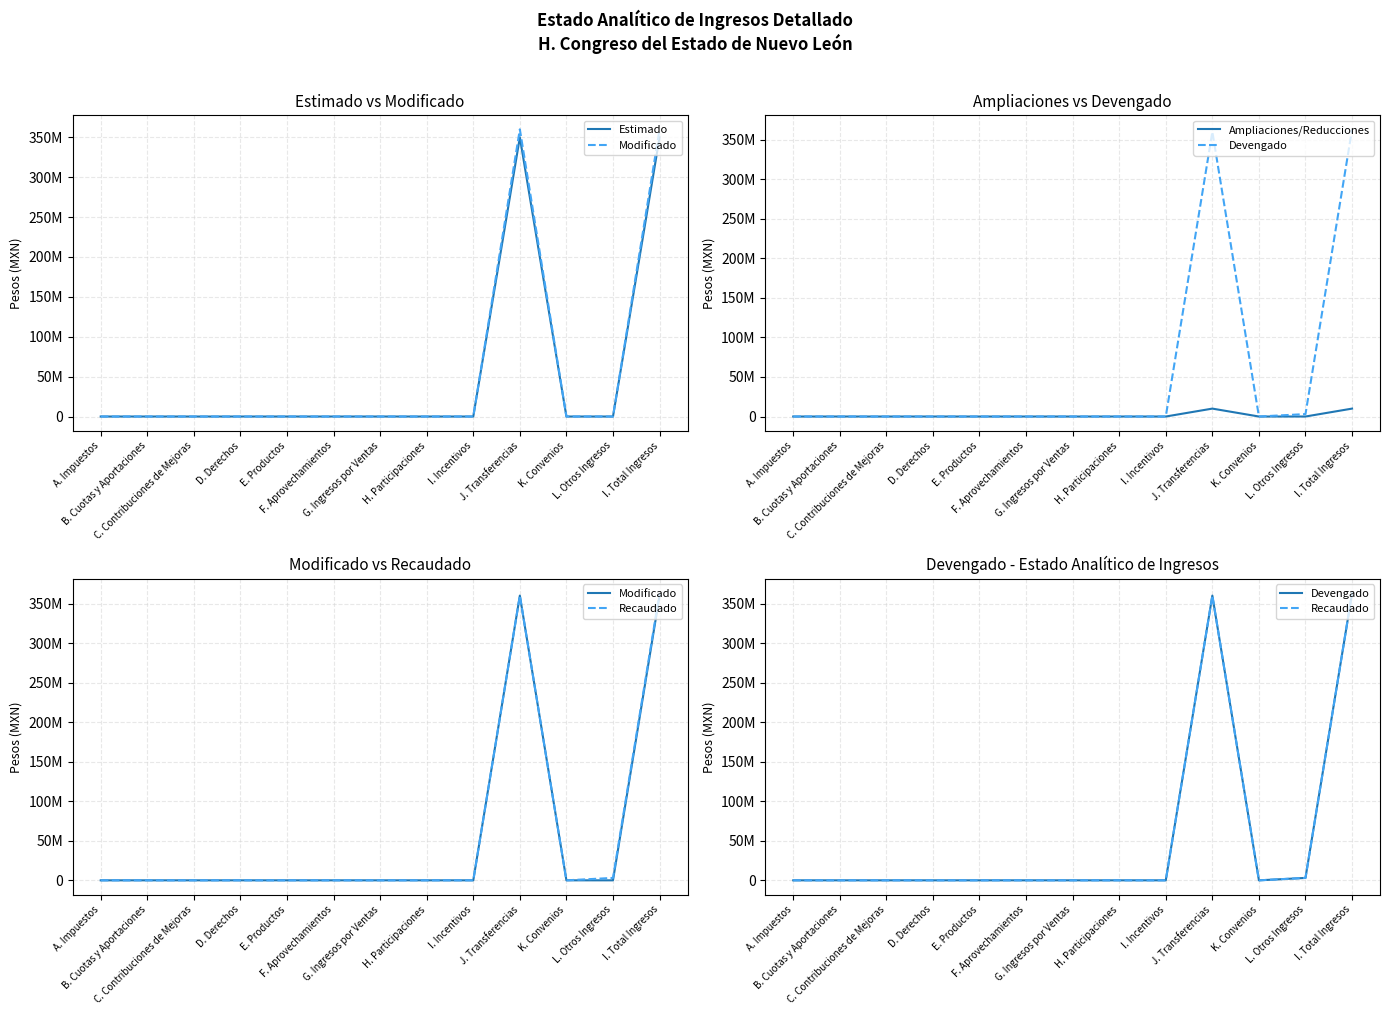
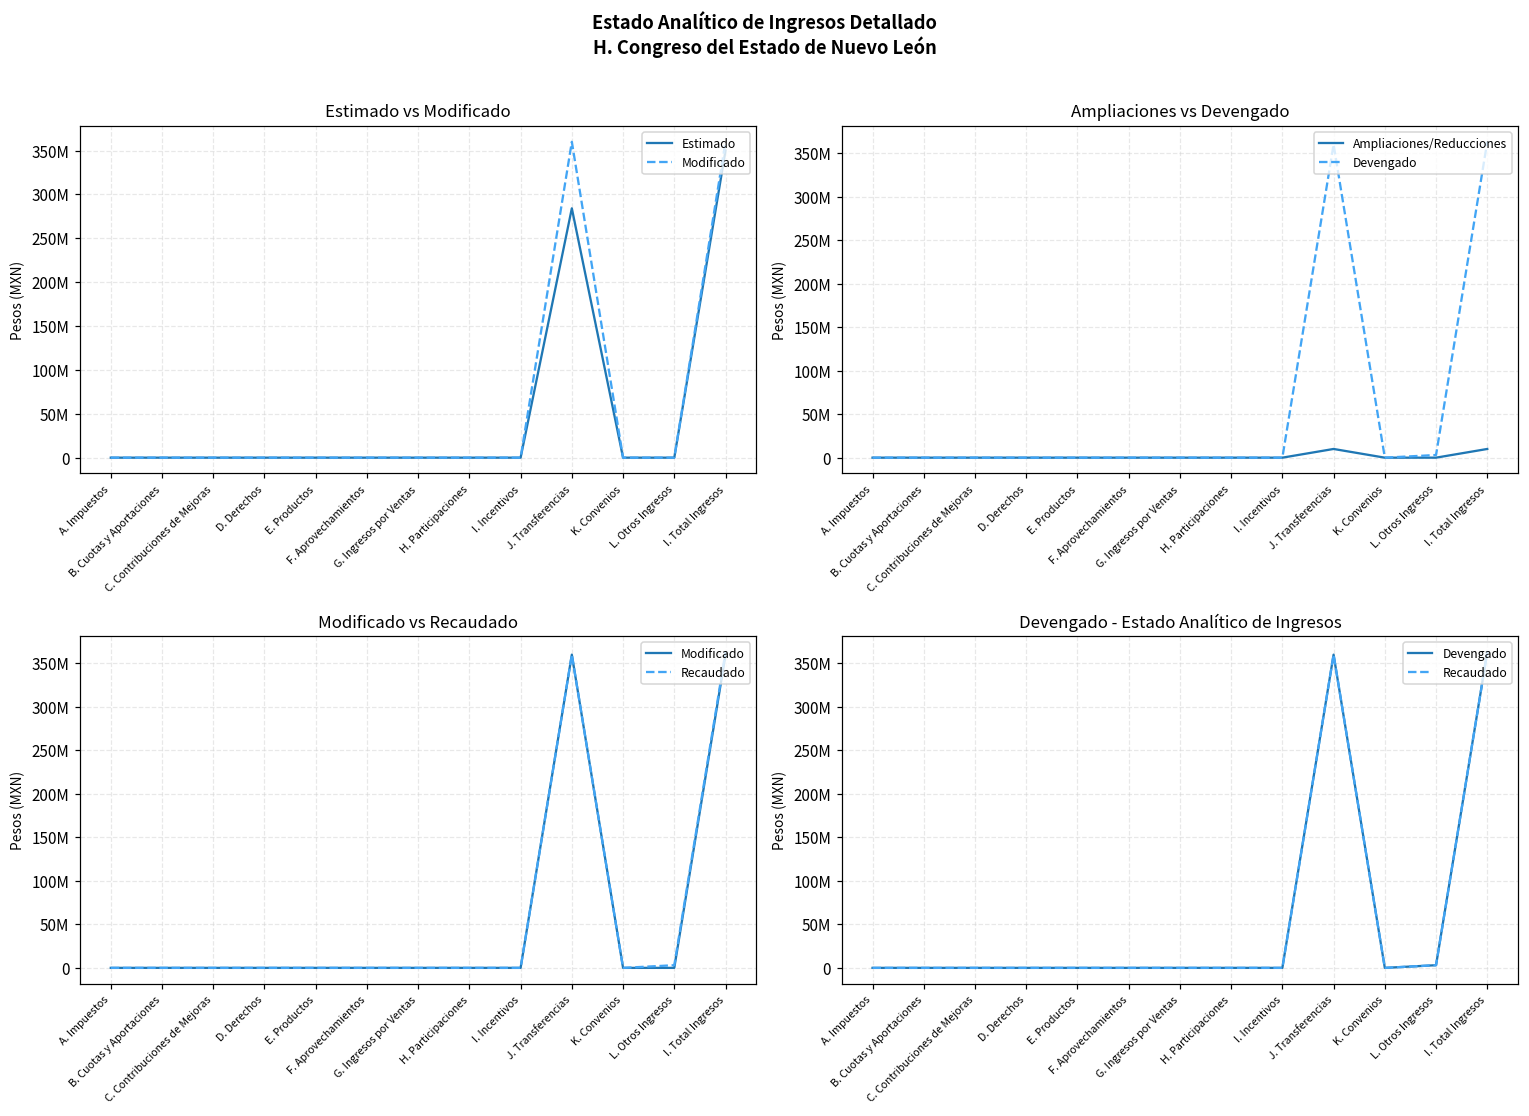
Estimado vs Modificado, Estimado, J. Transferencias: 350000000 -> 280000000
